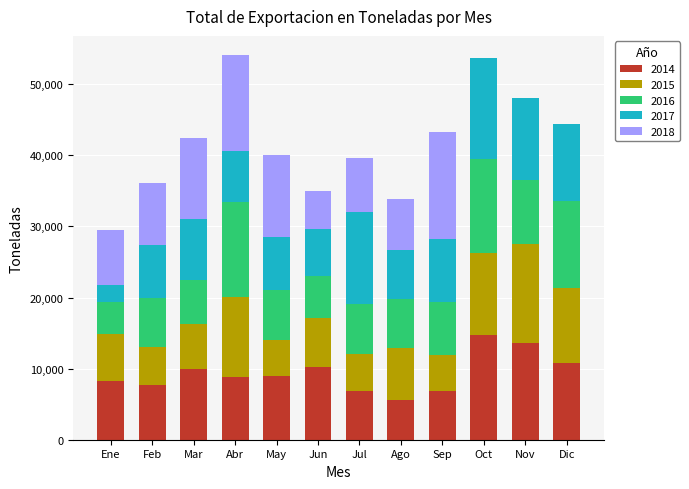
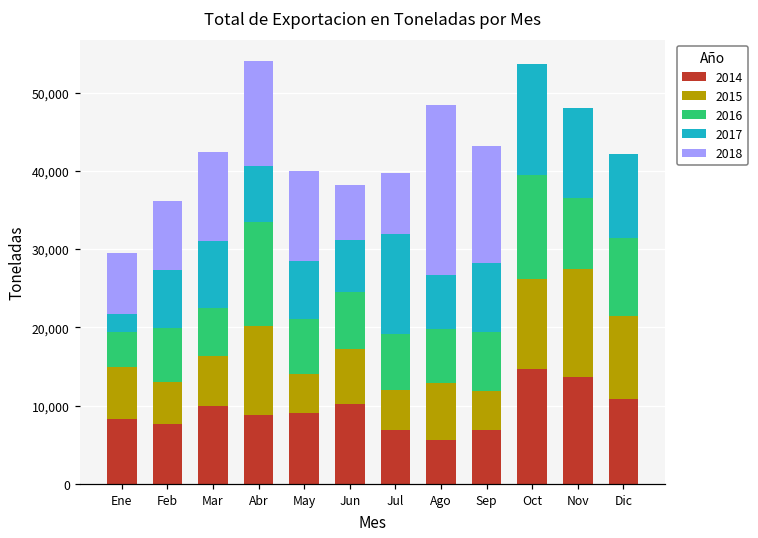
2016, Jun: 6,000 -> 7,000
2018, Jun: 5,000 -> 7,000
2018, Ago: 7,000 -> 22,000
2016, Dic: 12,000 -> 10,000
